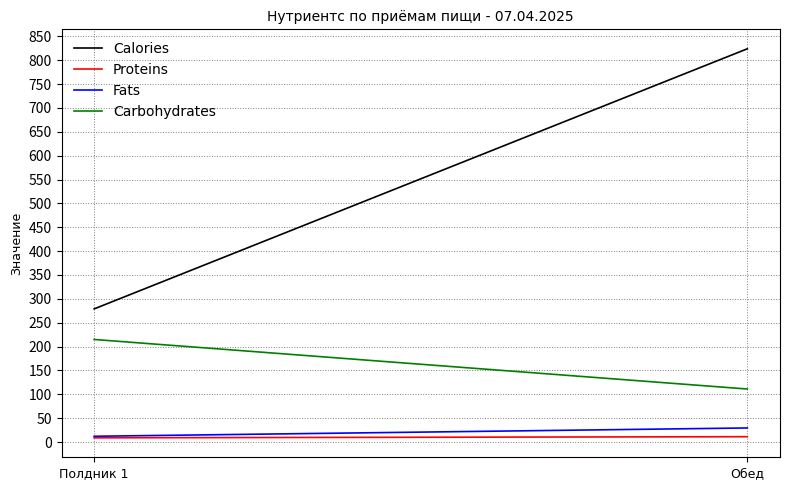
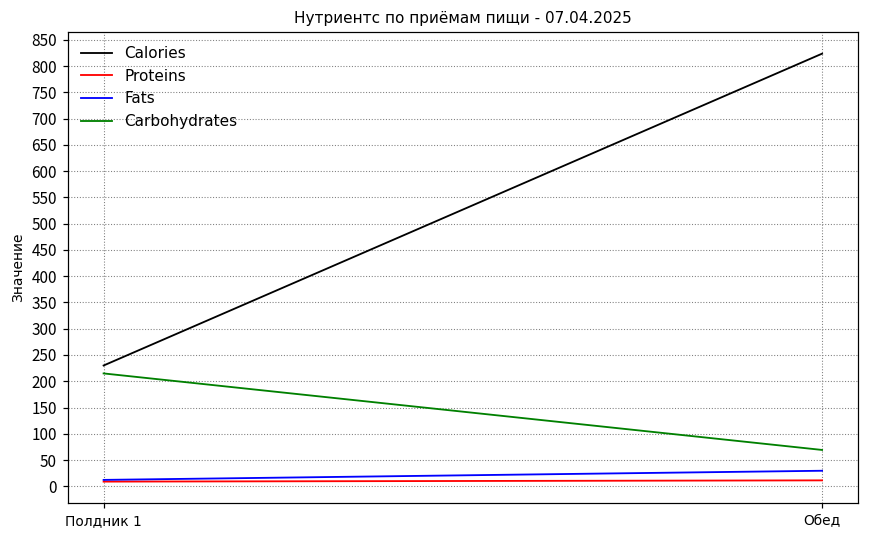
Calories, Полдник 1: 280 -> 230
Carbohydrates, Обед: 110 -> 70
